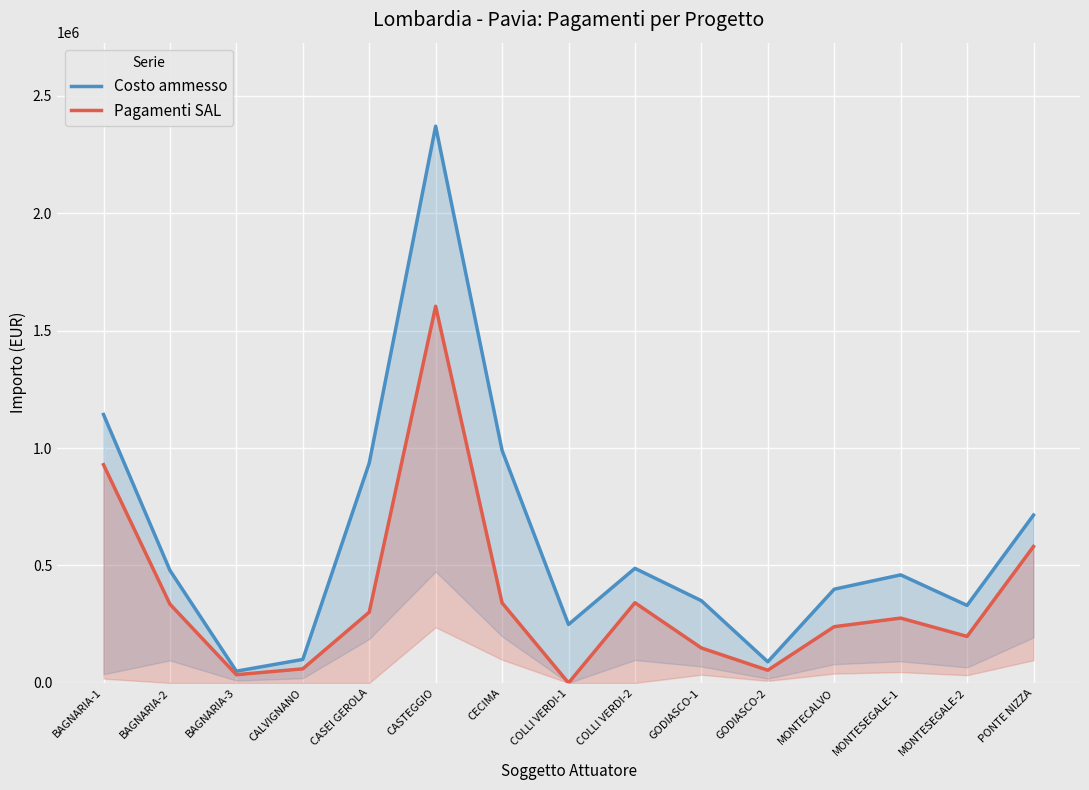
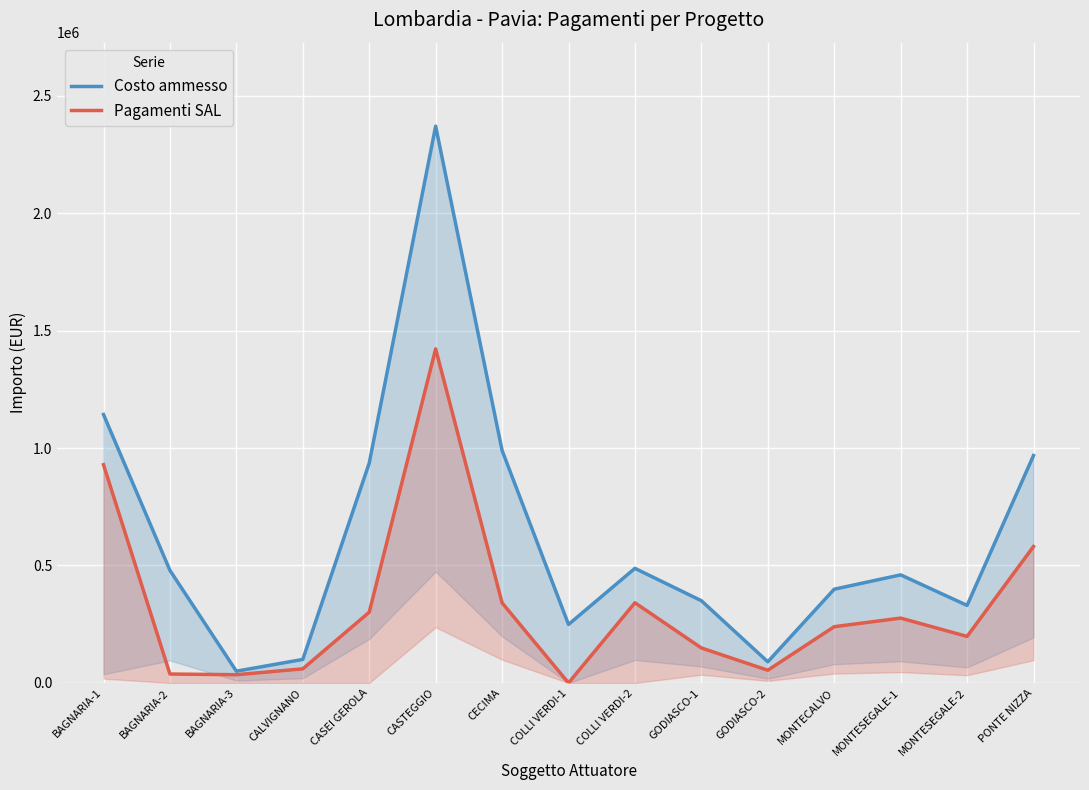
Pagamenti SAL, BAGNARIA-2: 340000 -> 40000
Pagamenti SAL, CASTEGGIO: 1600000 -> 1420000
Costo ammesso, PONTE NIZZA: 710000 -> 970000
